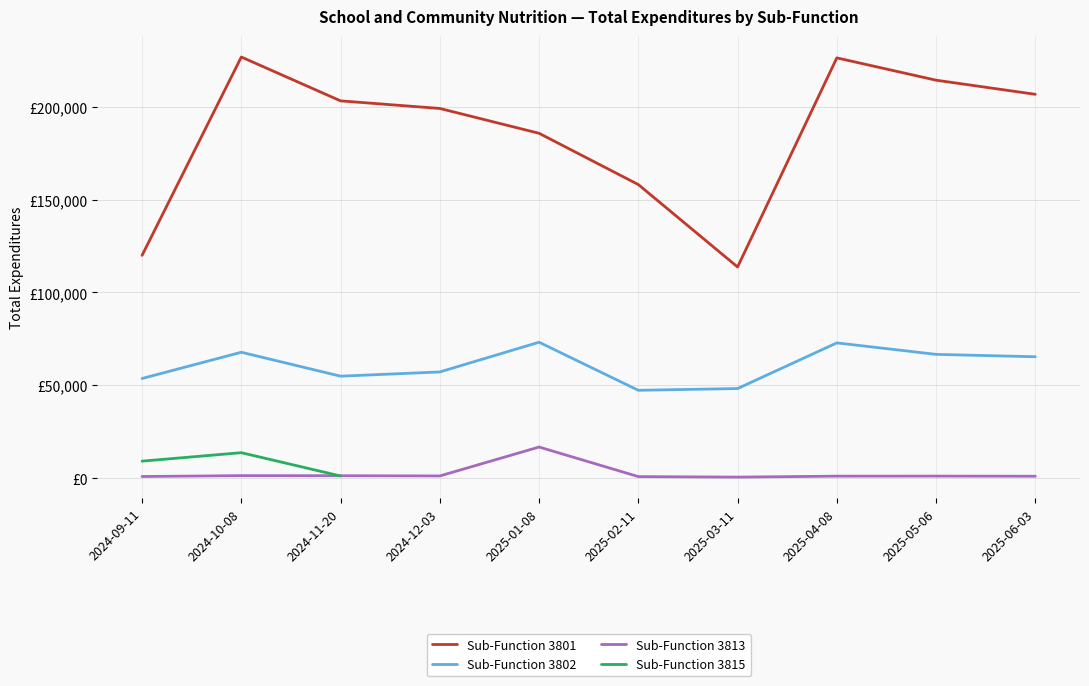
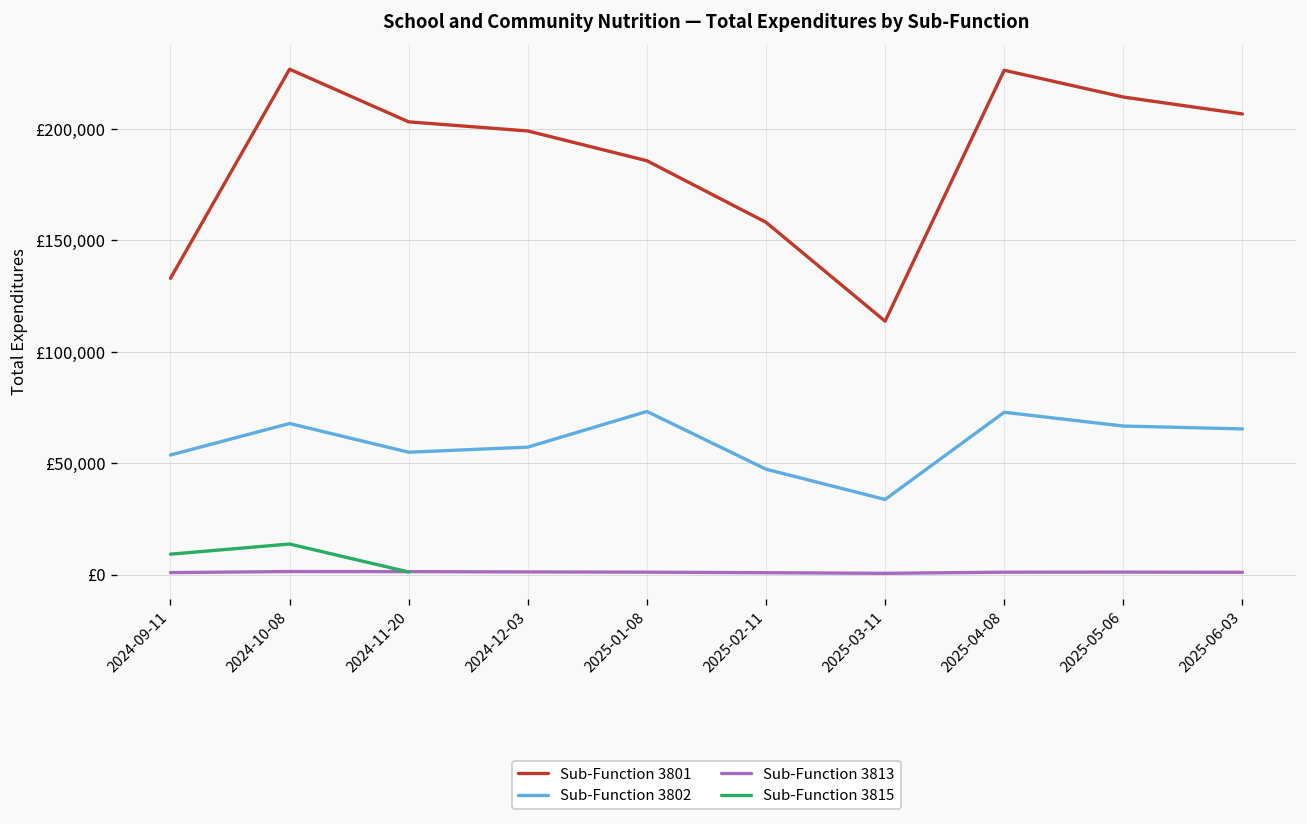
Sub-Function 3801, 2024-09-11: £120,000 -> £133,000
Sub-Function 3813, 2025-01-08: £17,000 -> £1,000
Sub-Function 3802, 2025-03-11: £48,000 -> £34,000
